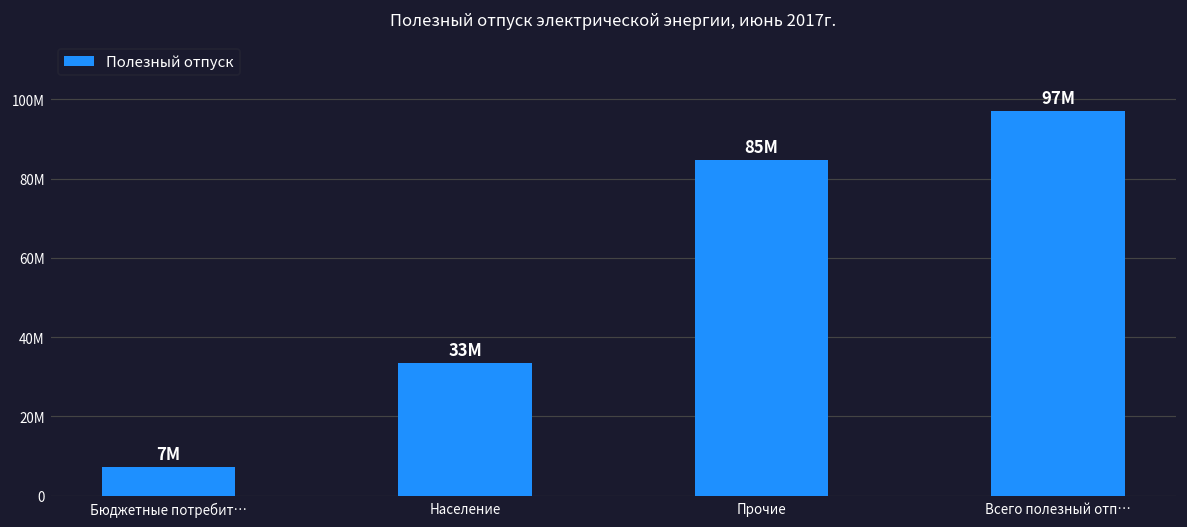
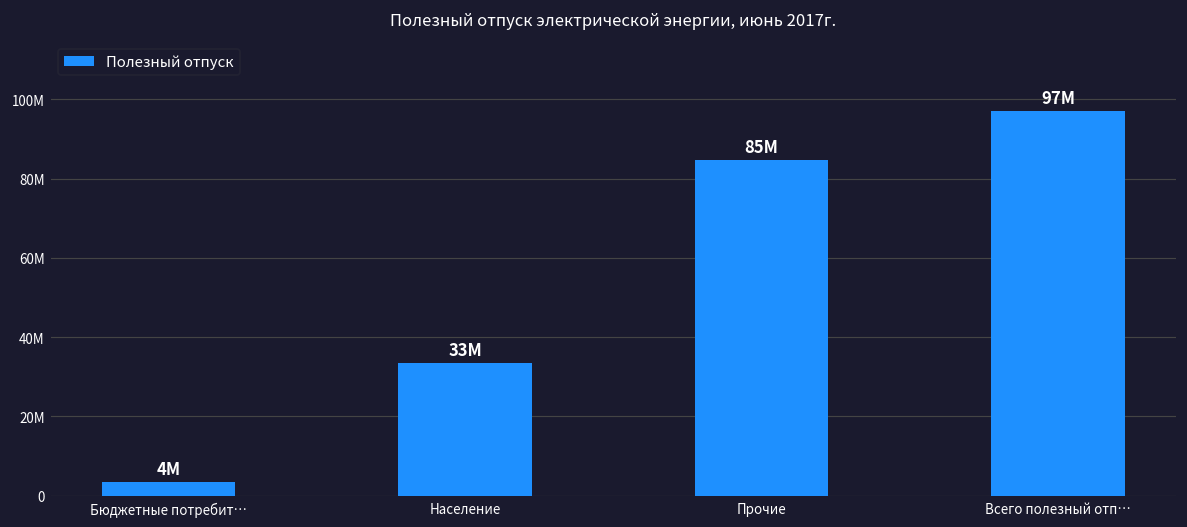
Бюджетные потребит…: 7M -> 4M
